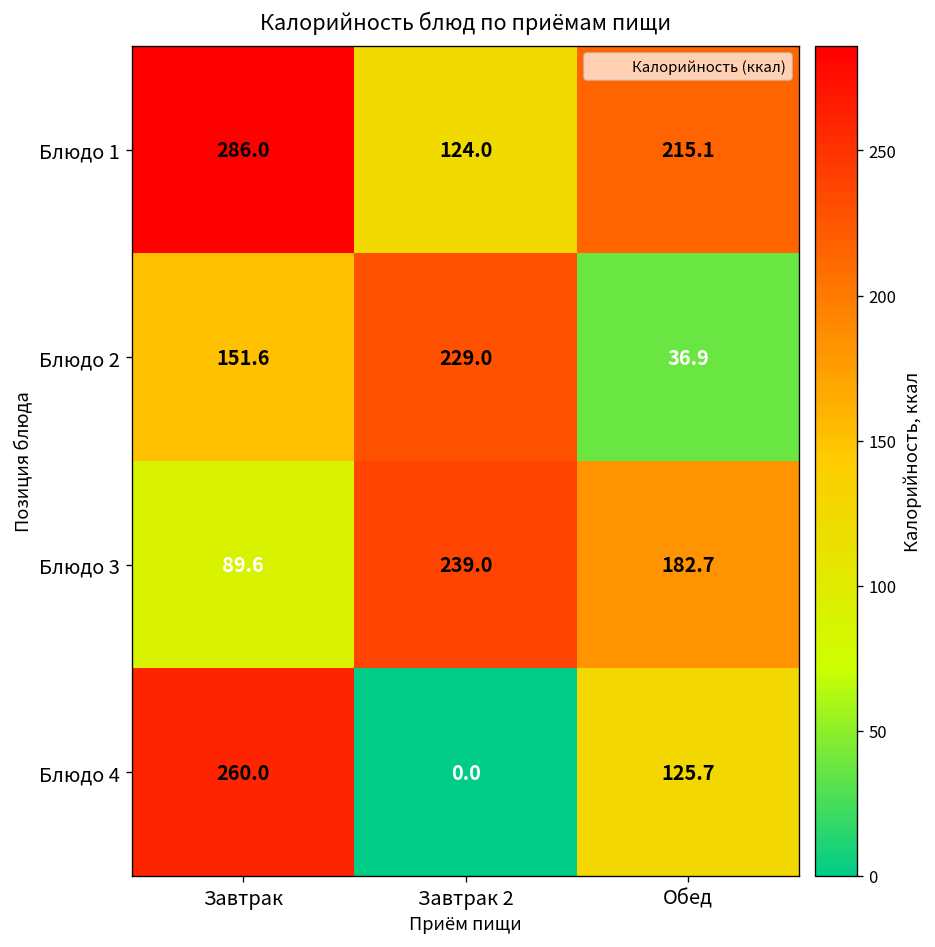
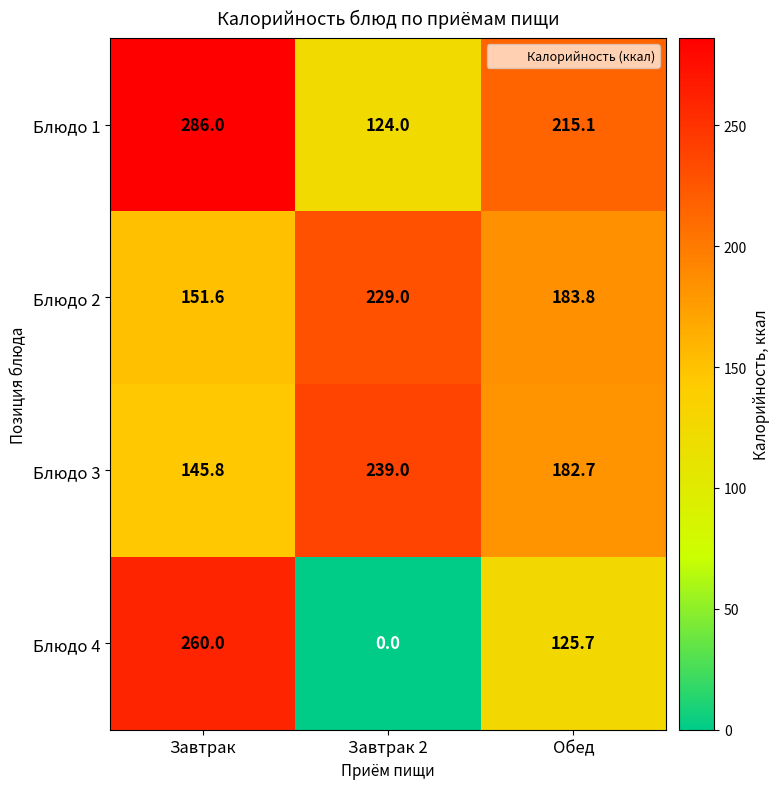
Блюдо 2, Обед: 36.9 -> 183.8
Блюдо 3, Завтрак: 89.6 -> 145.8
